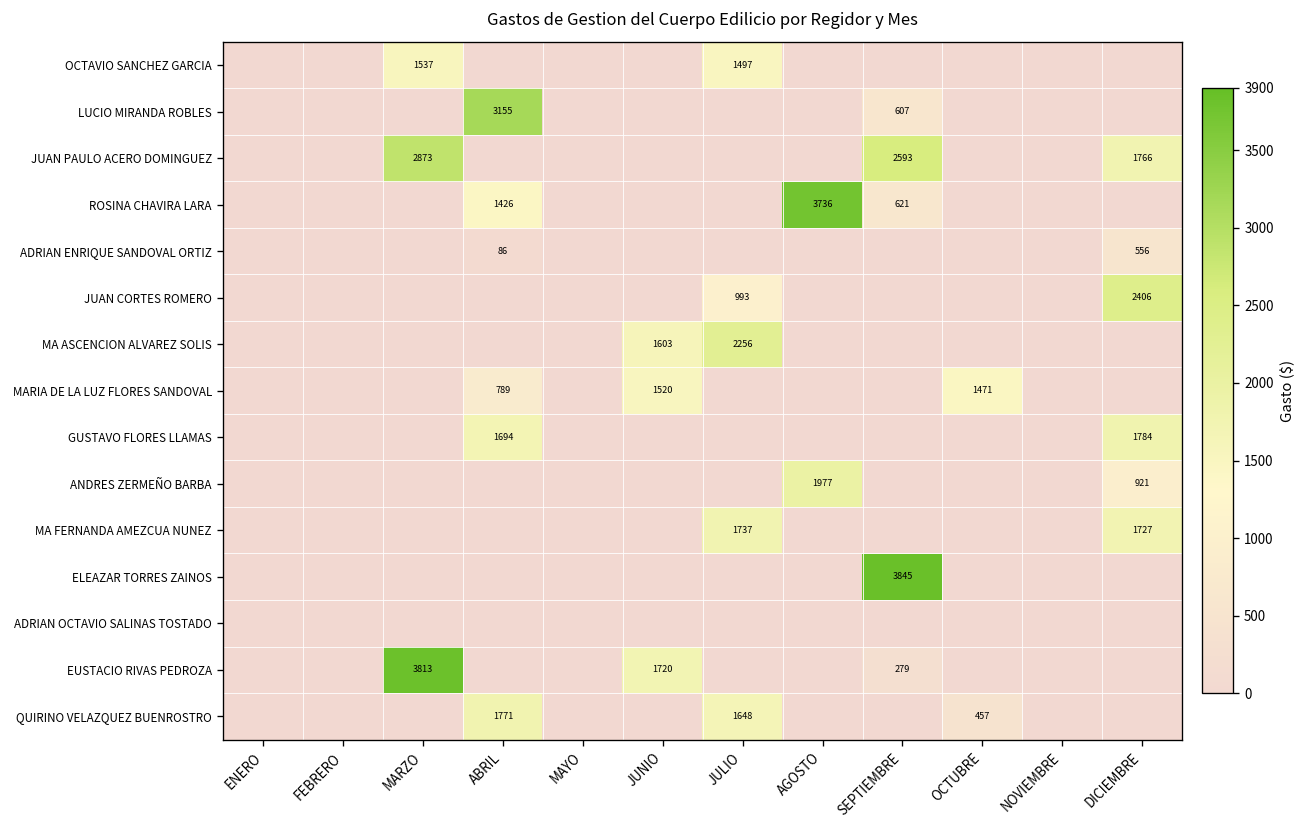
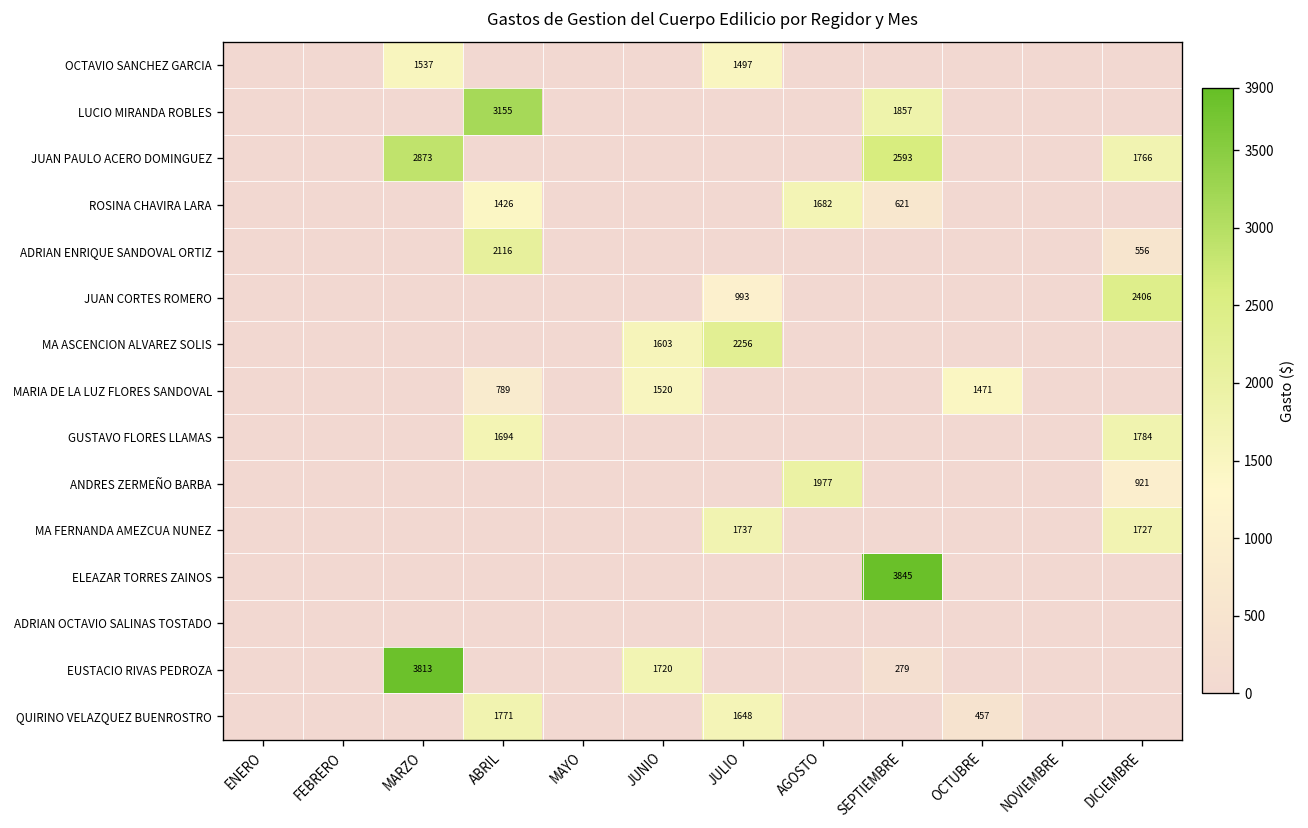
LUCIO MIRANDA ROBLES, SEPTIEMBRE: 607 -> 1857
ROSINA CHAVIRA LARA, AGOSTO: 3736 -> 1682
ADRIAN ENRIQUE SANDOVAL ORTIZ, ABRIL: 86 -> 2116
